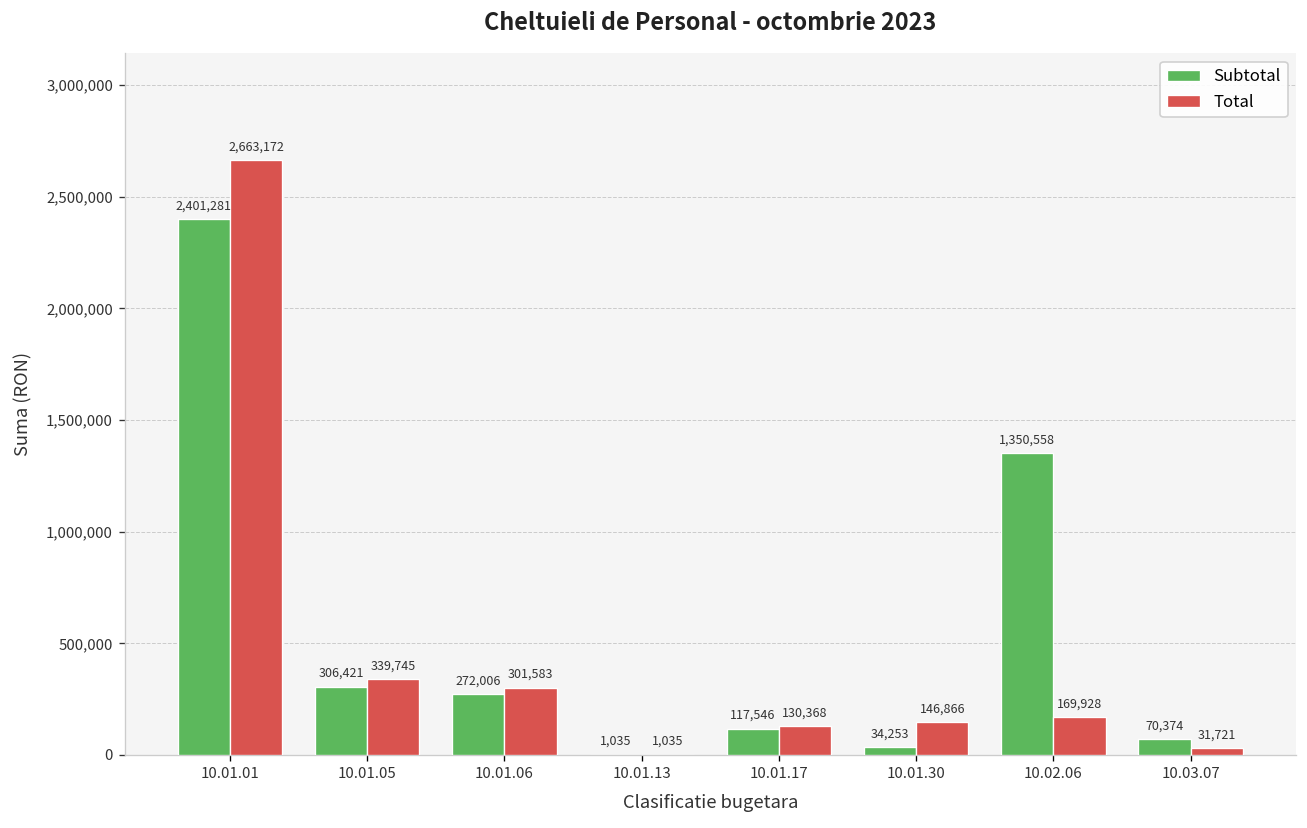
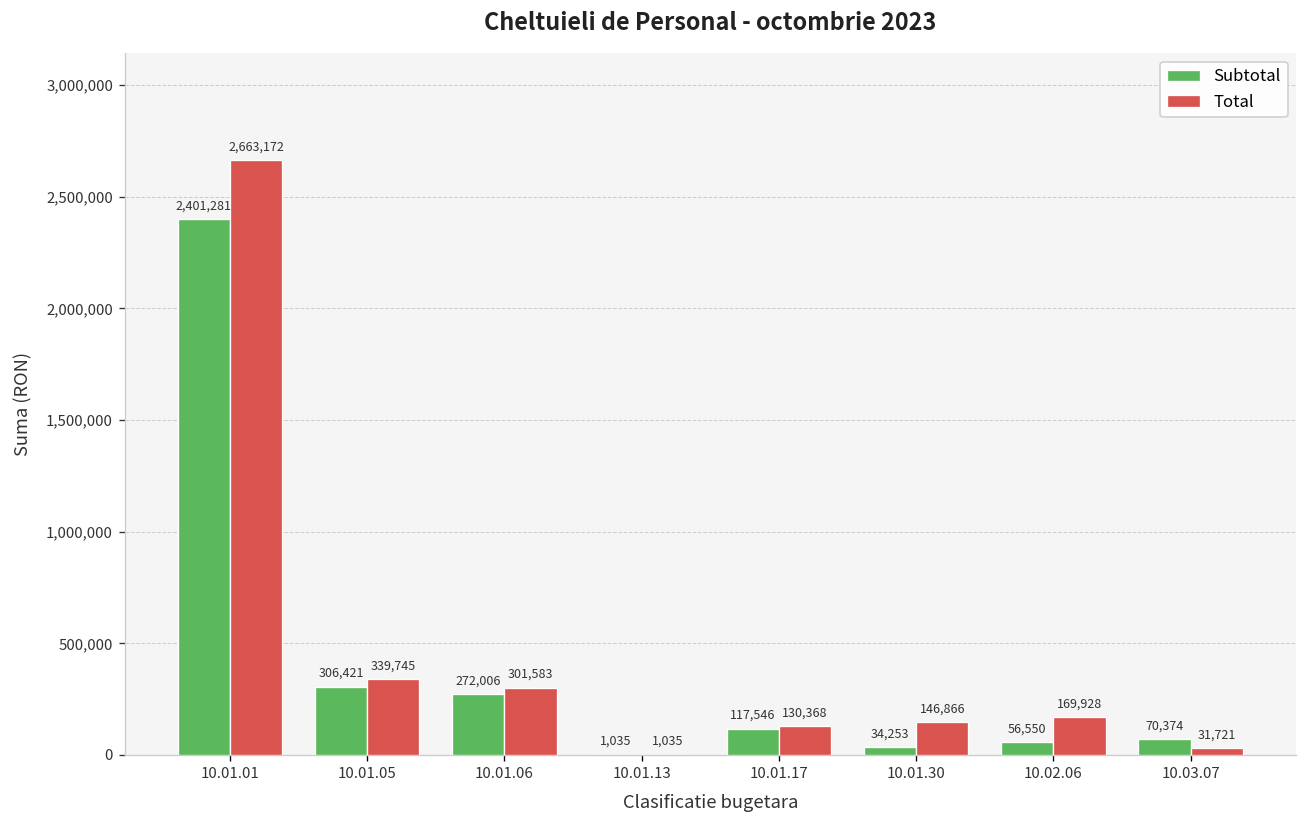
Subtotal, 10.02.06: 1,350,558 -> 56,550
